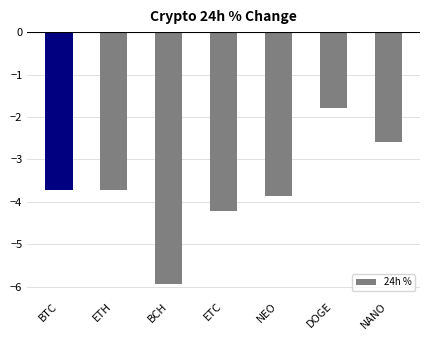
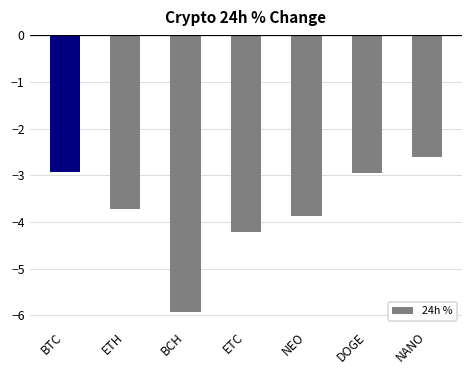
24h %, BTC: -3.7 -> -2.9
24h %, DOGE: -1.8 -> -3.0
